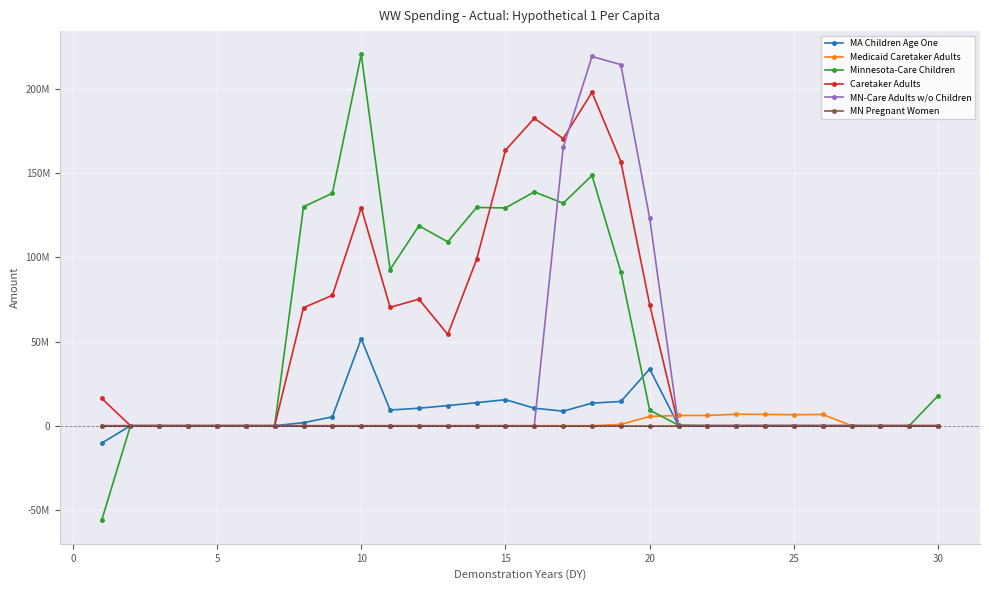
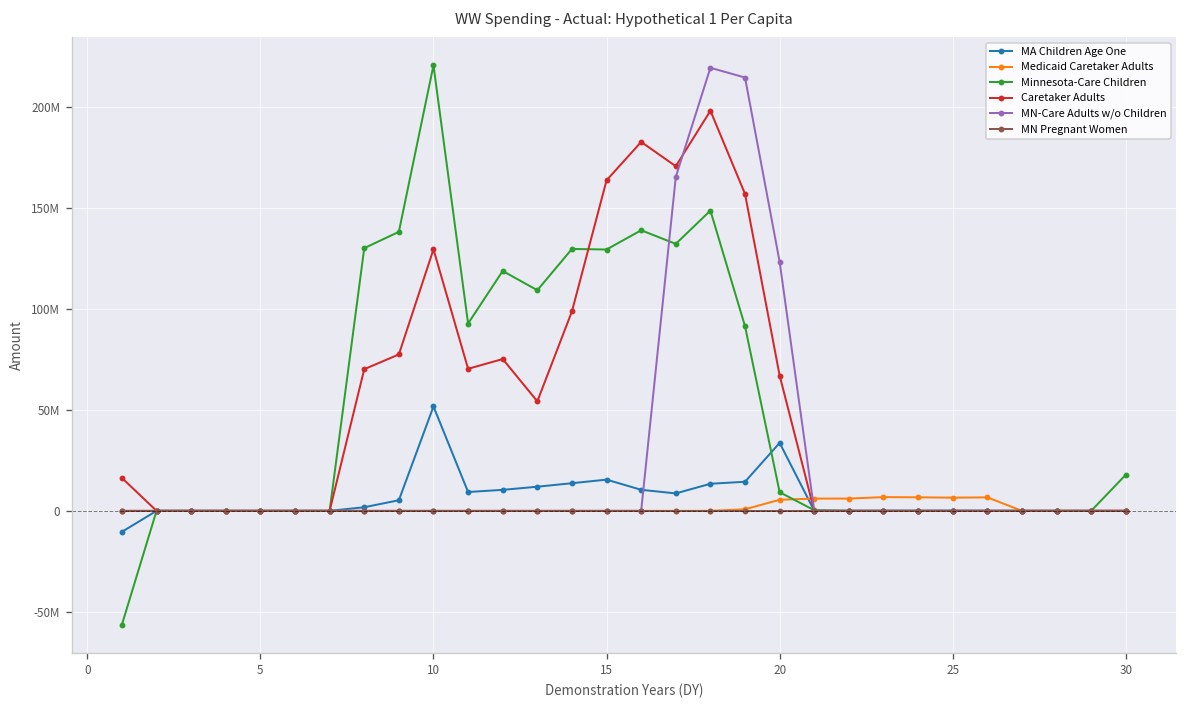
Caretaker Adults, 20: 72000000 -> 67000000
